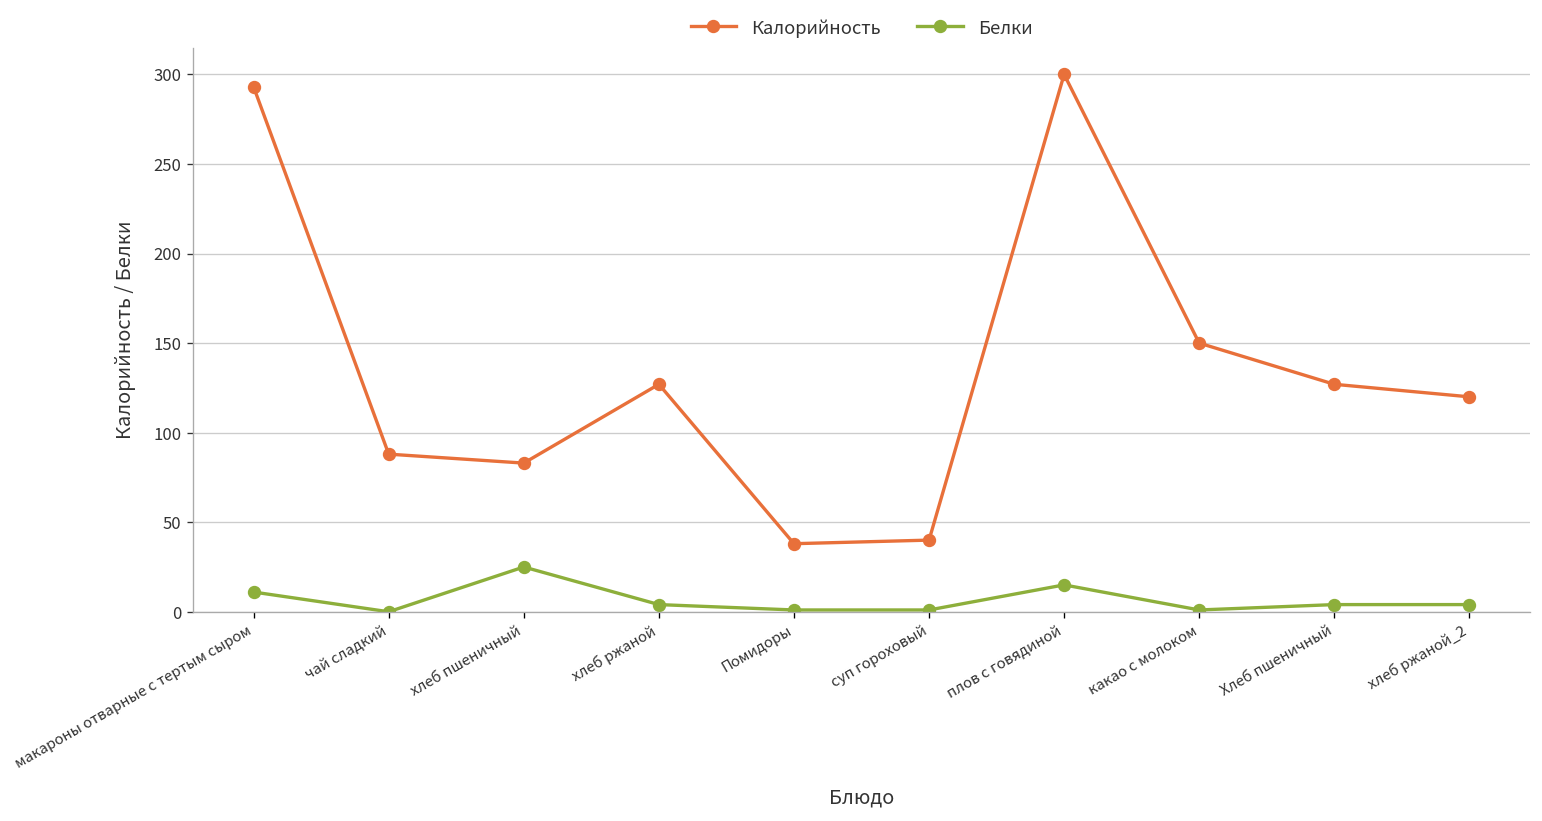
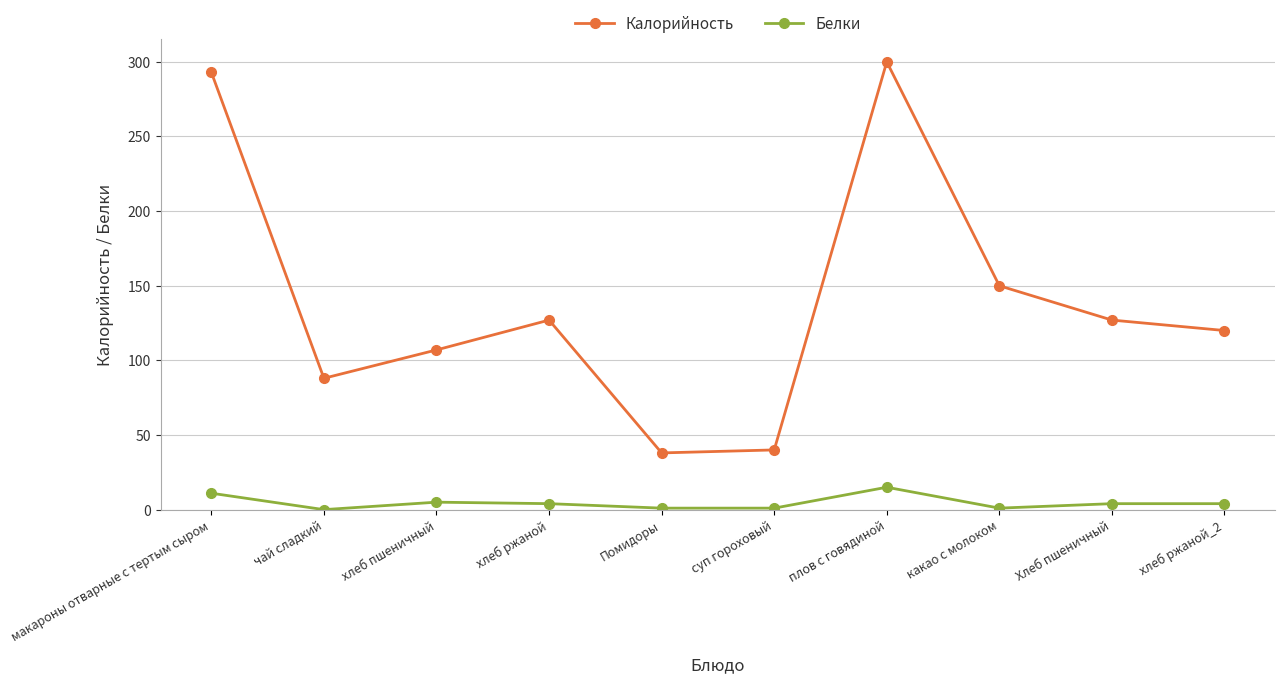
Калорийность, хлеб пшеничный: 83 -> 107
Белки, хлеб пшеничный: 25 -> 5
